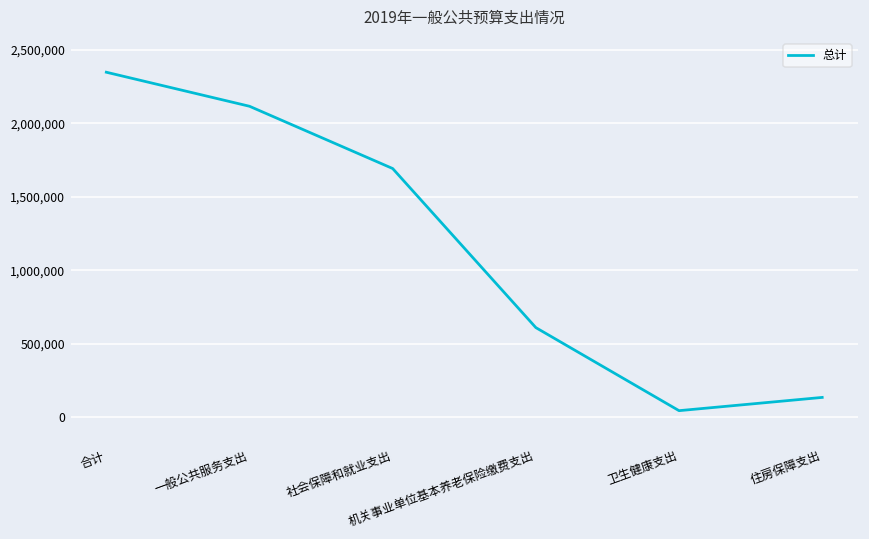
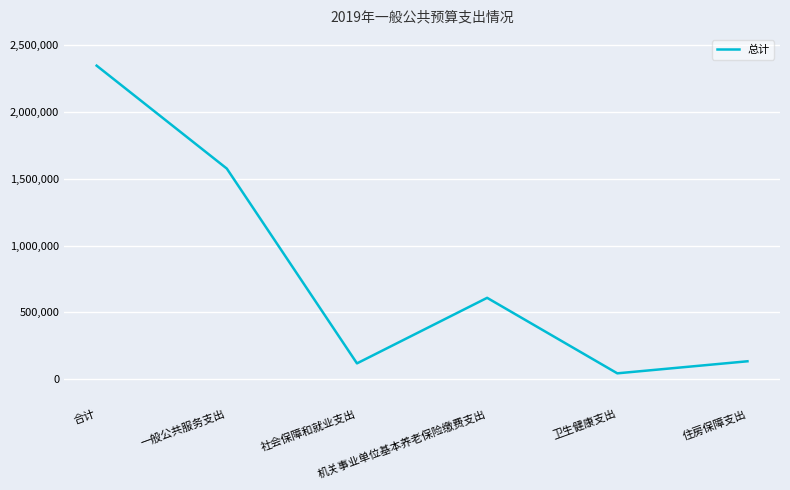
一般公共服务支出: 2,110,000 -> 1,580,000
社会保障和就业支出: 1,690,000 -> 120,000
